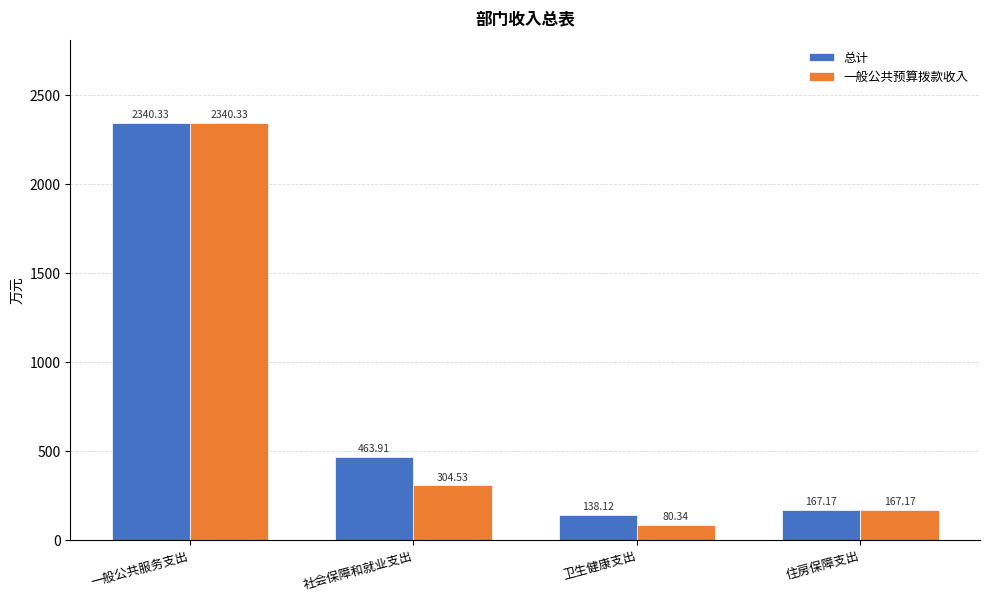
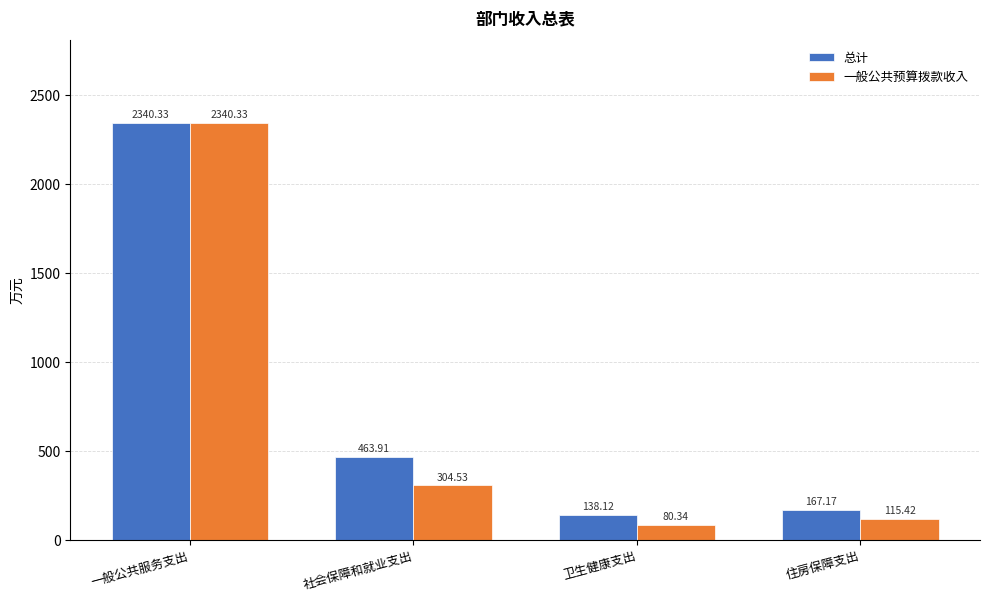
一般公共预算拨款收入, 住房保障支出: 167.17 -> 115.42
